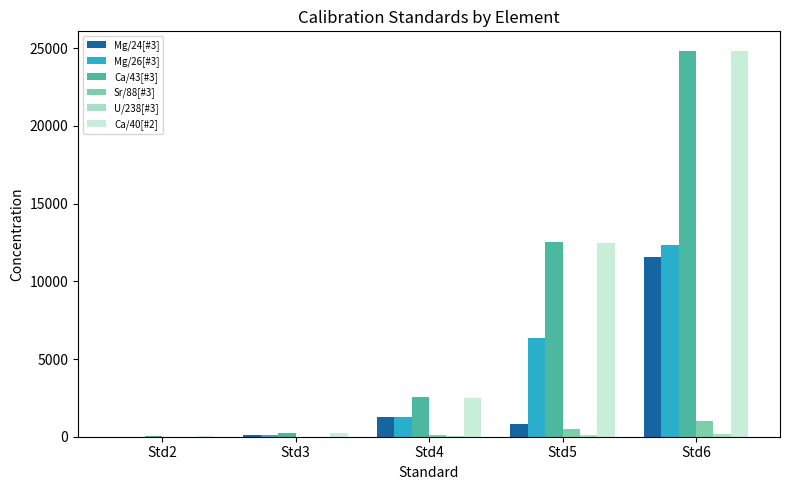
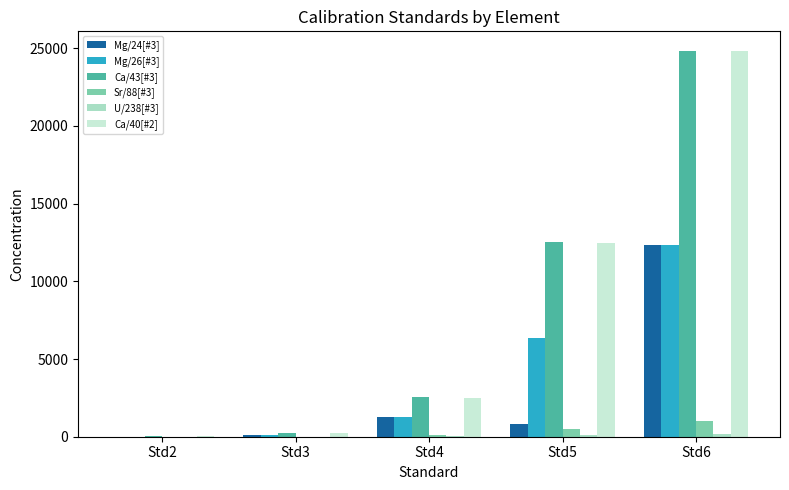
Mg/24[#3], Std6: 11600 -> 12400
